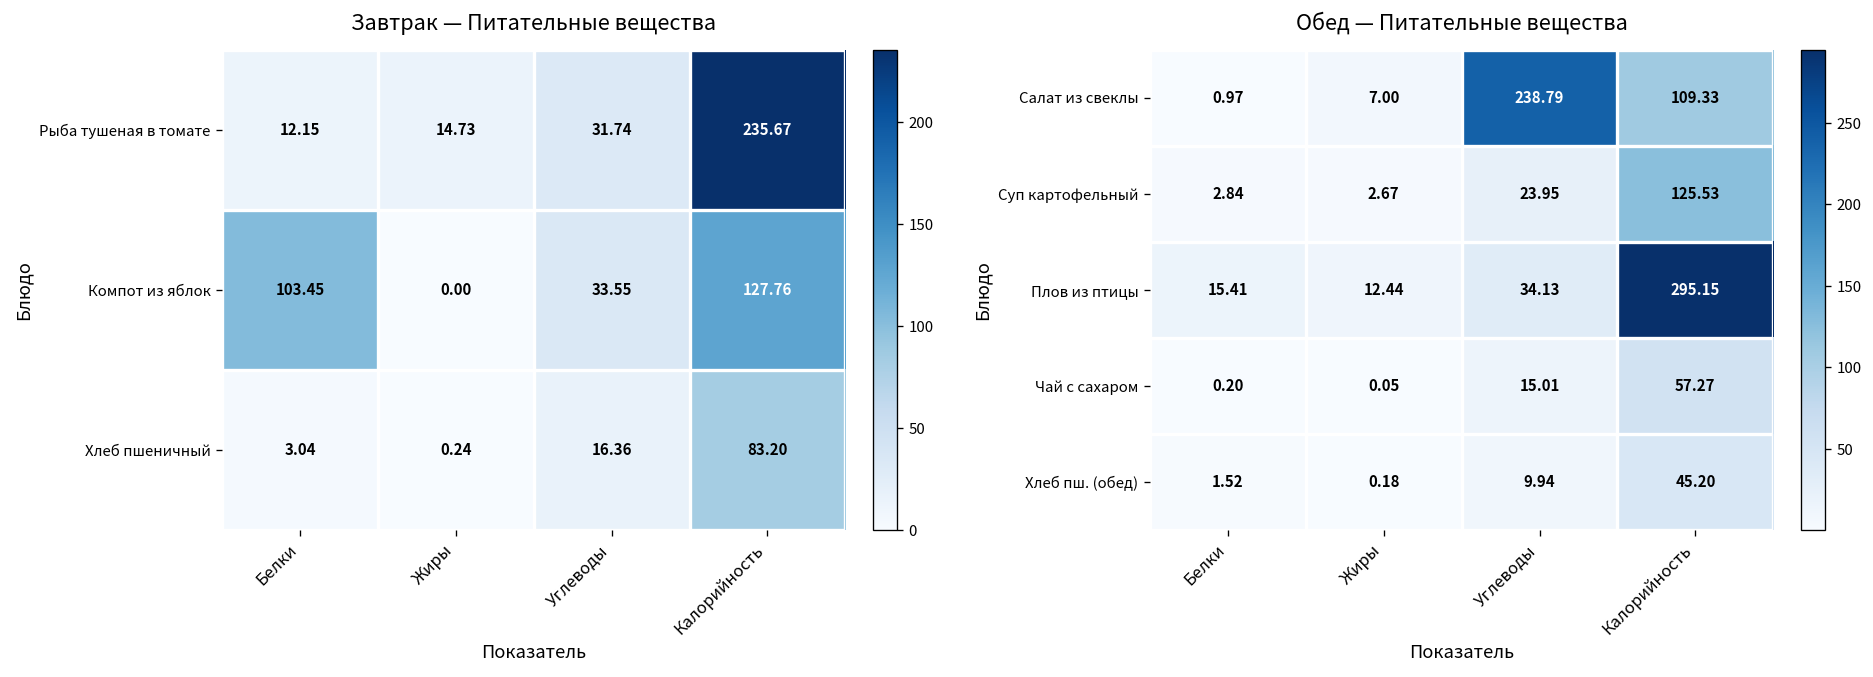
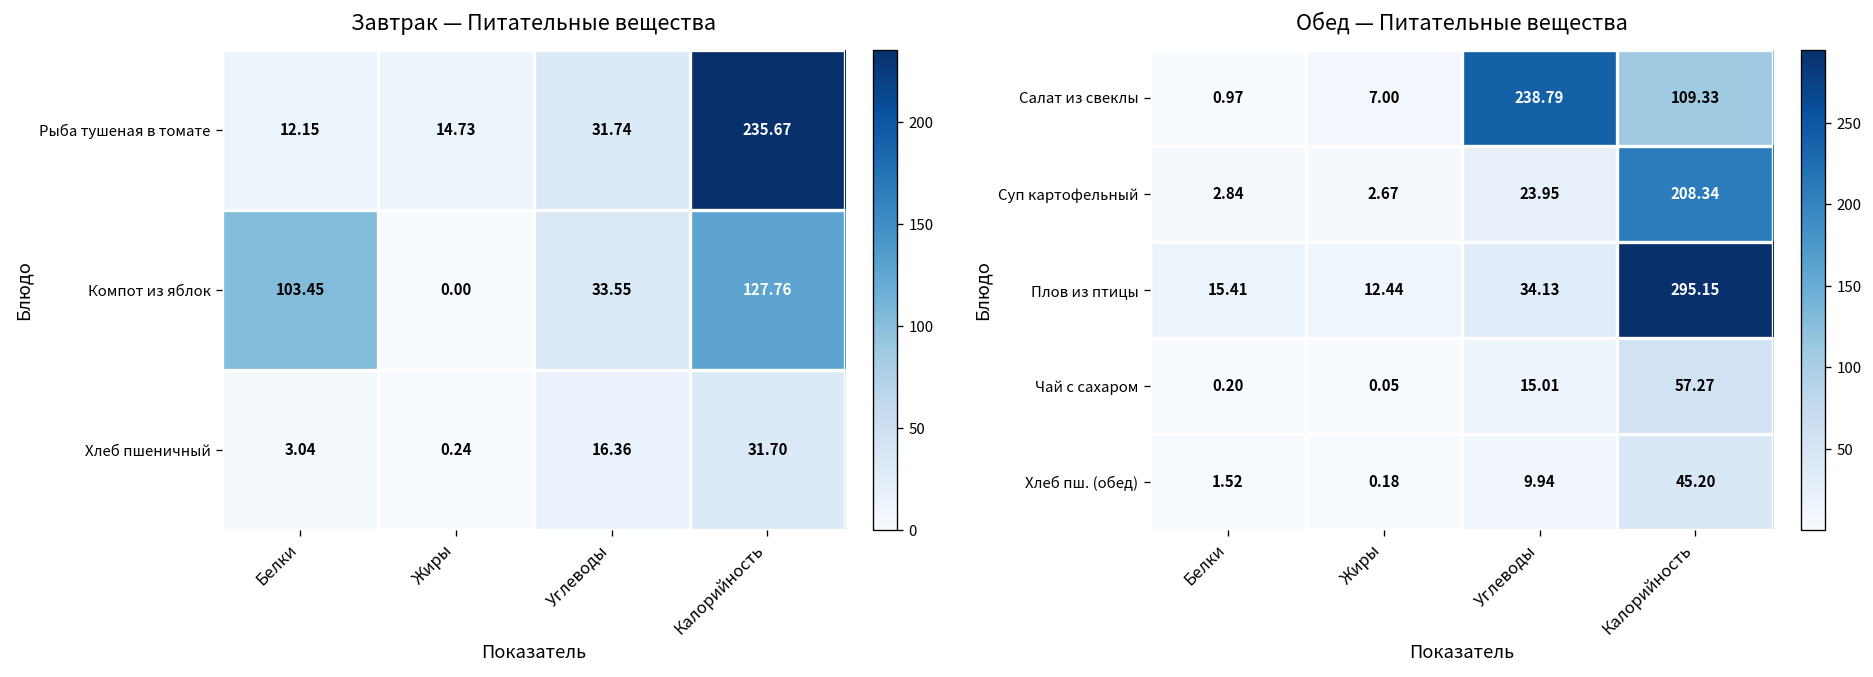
Завтрак — Питательные вещества, Хлеб пшеничный, Калорийность: 83.20 -> 31.70
Обед — Питательные вещества, Суп картофельный, Калорийность: 125.53 -> 208.34
